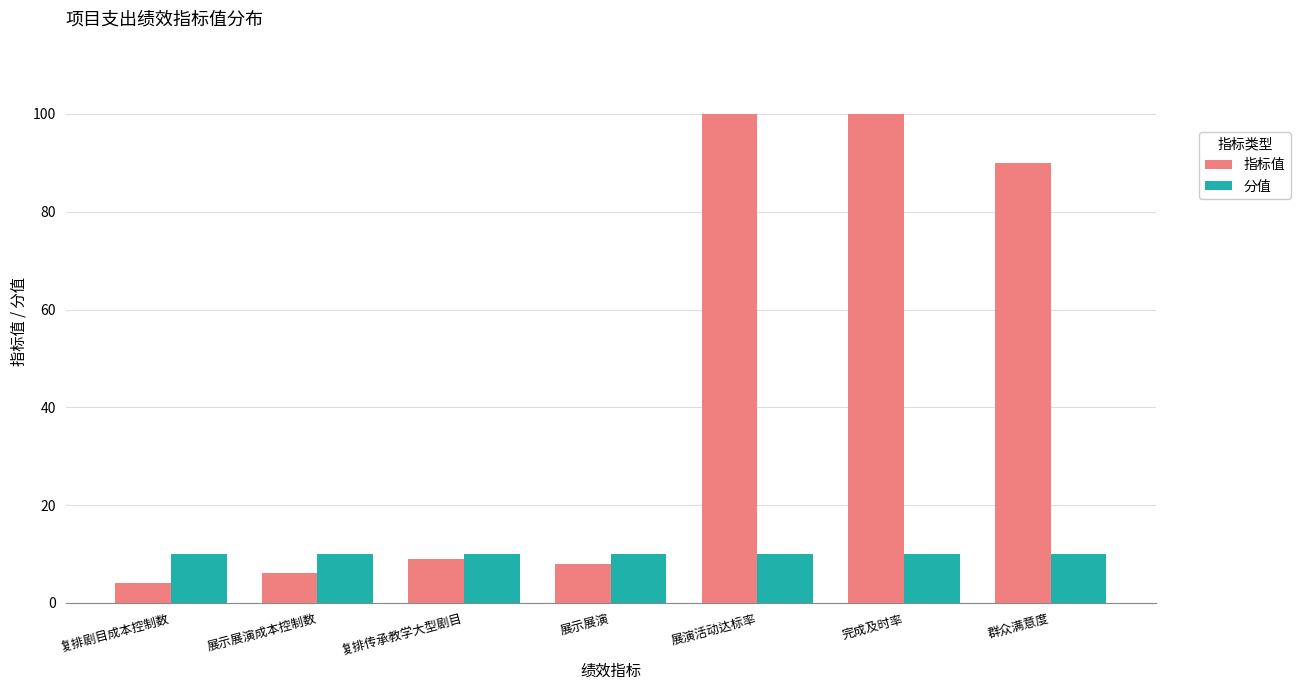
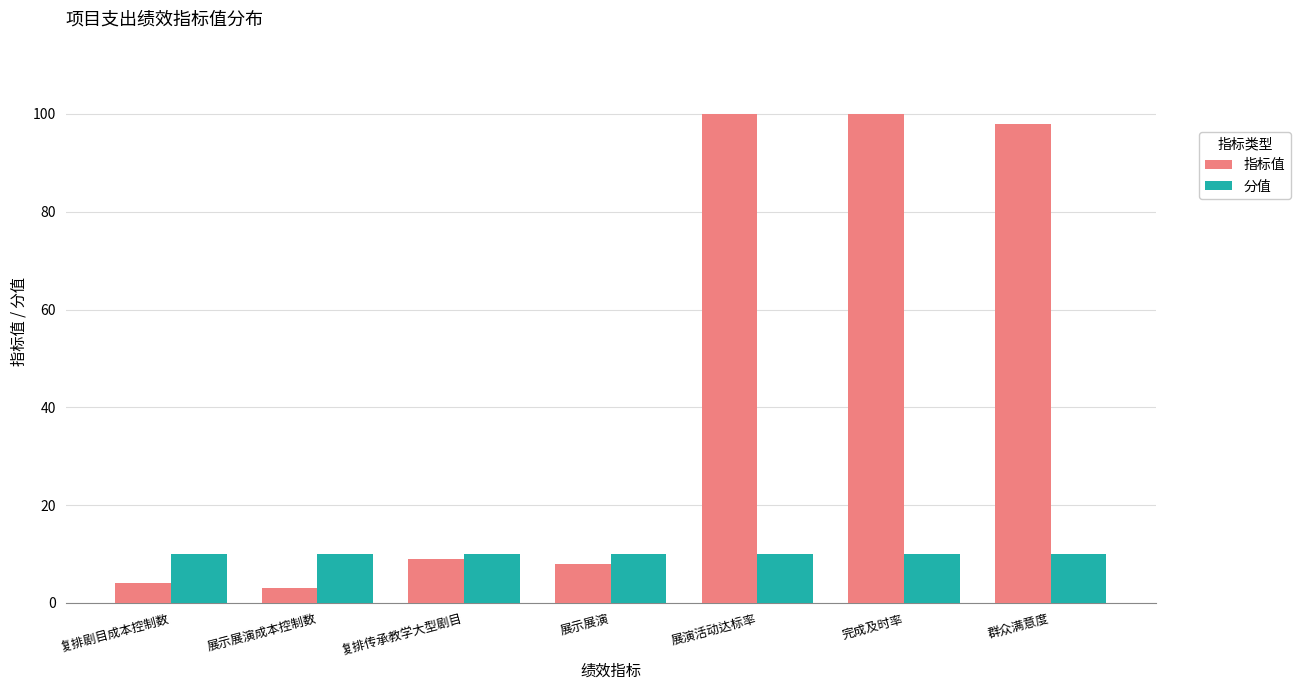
指标值, 展示展演成本控制数: 6 -> 3
指标值, 群众满意度: 90 -> 98
